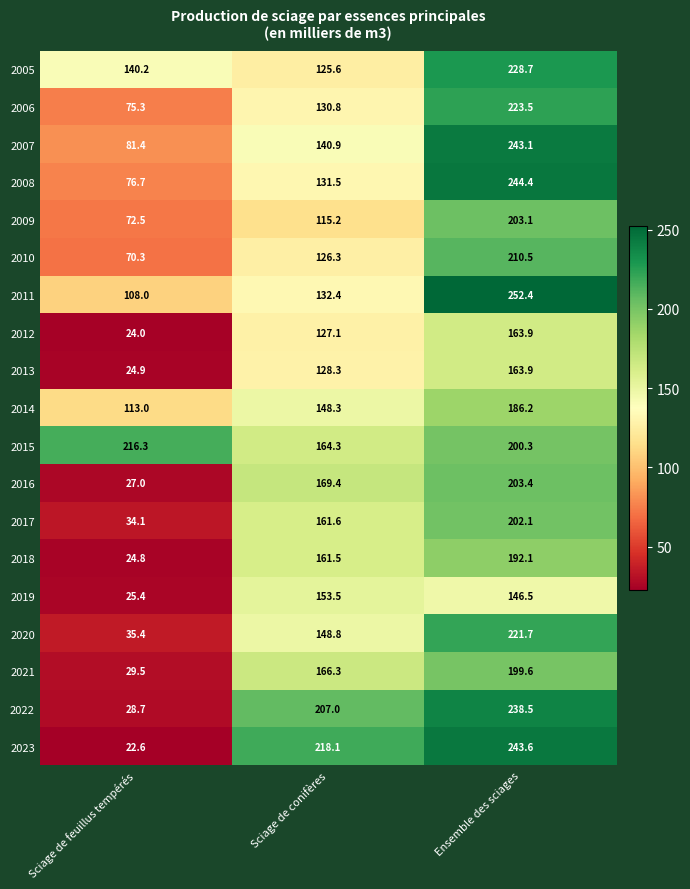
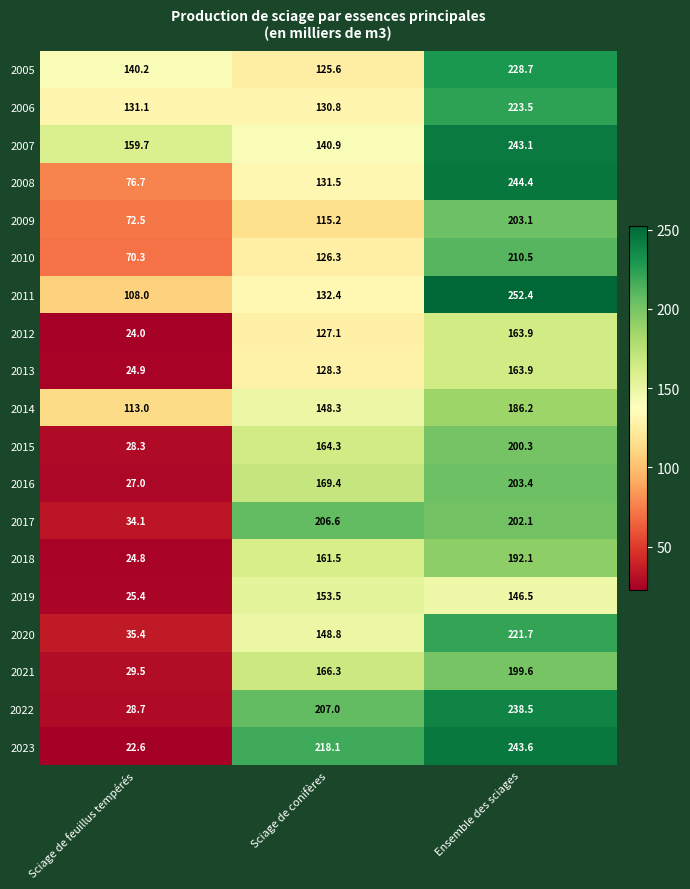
2006, Sciage de feuillus tempérés: 75.3 -> 131.1
2007, Sciage de feuillus tempérés: 81.4 -> 159.7
2015, Sciage de feuillus tempérés: 216.3 -> 28.3
2017, Sciage de conifères: 161.6 -> 206.6
